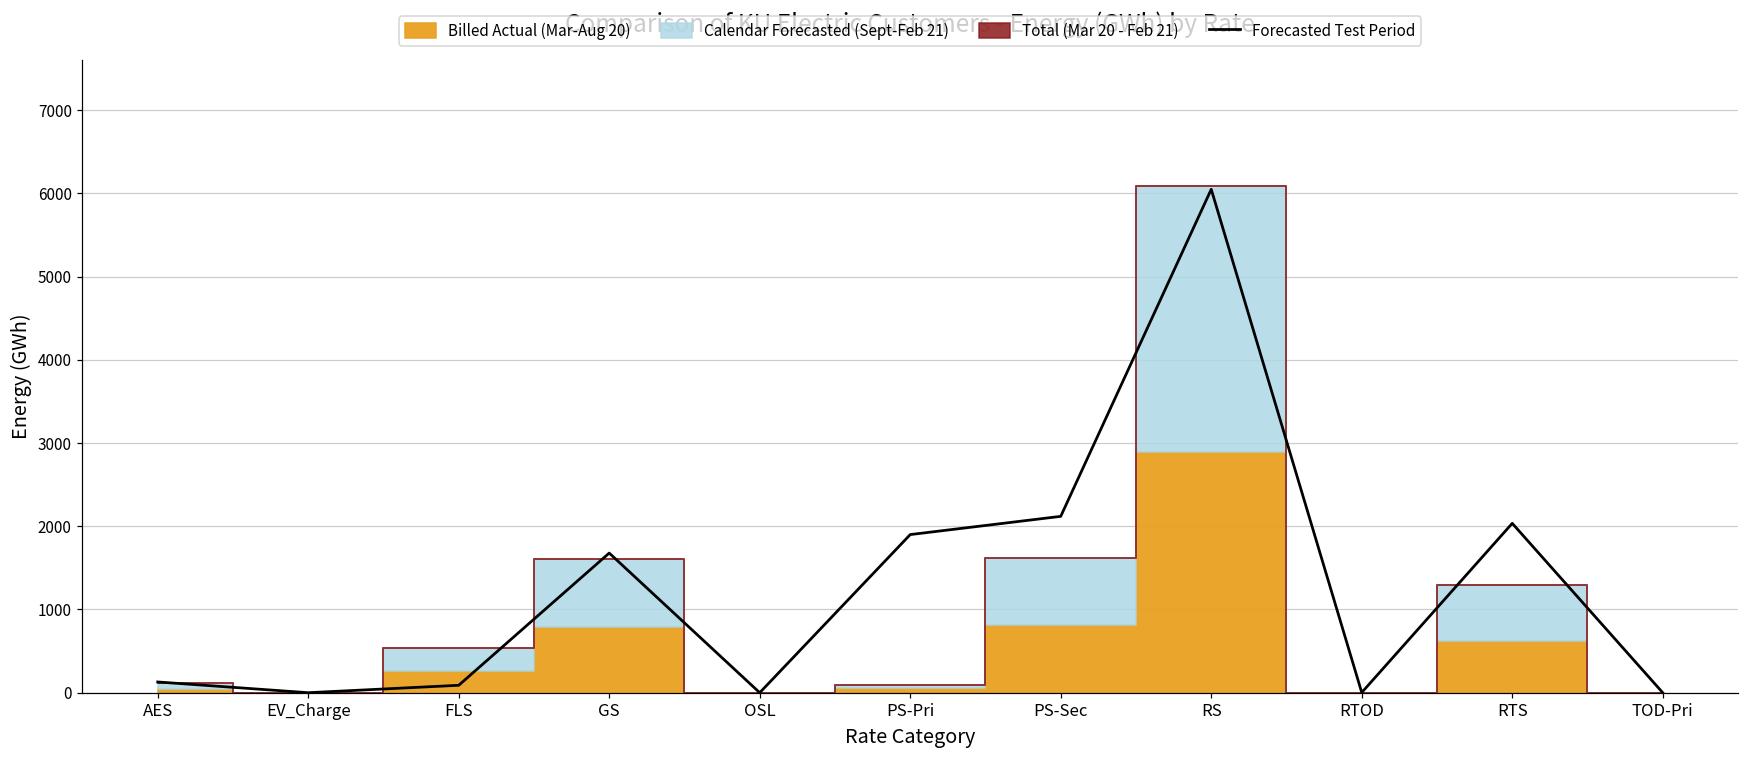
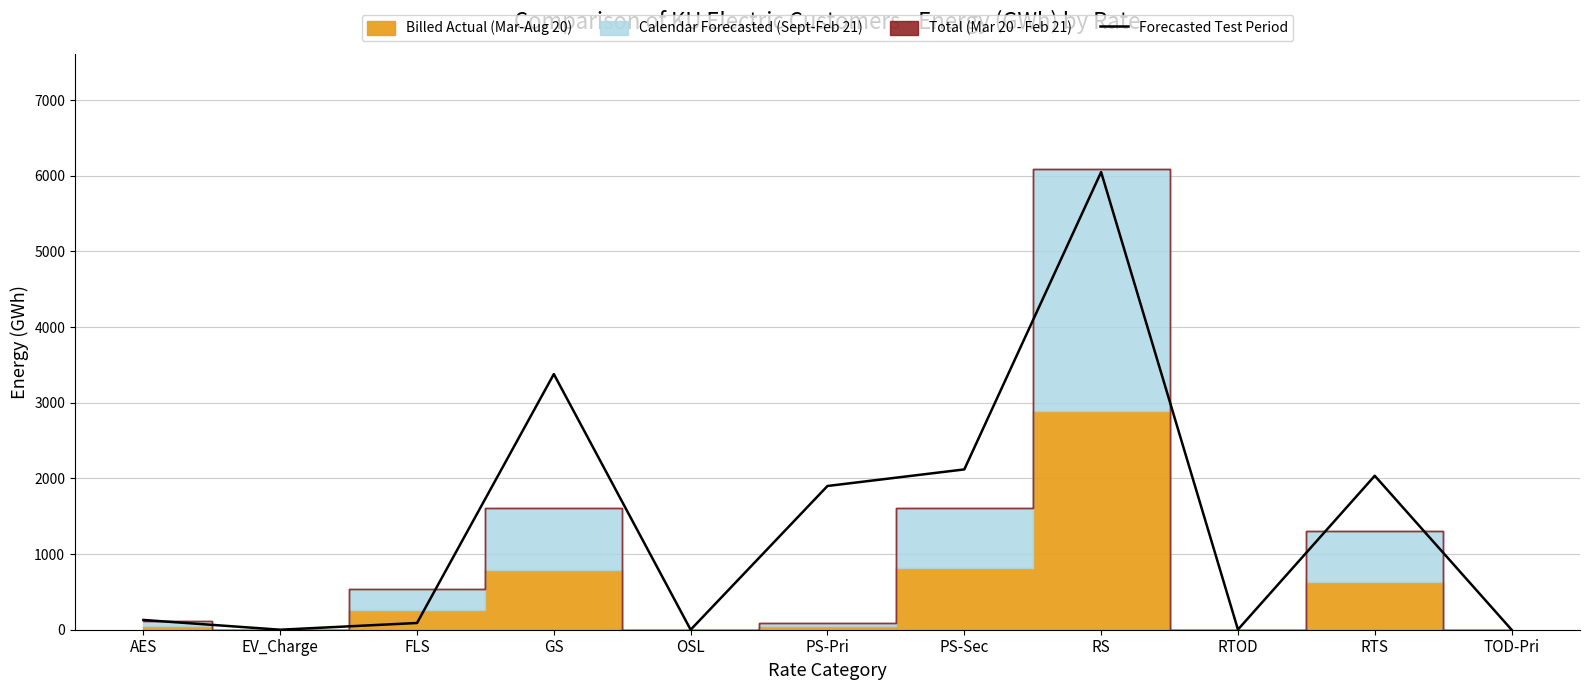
Forecasted Test Period, GS: 1700 -> 3400
